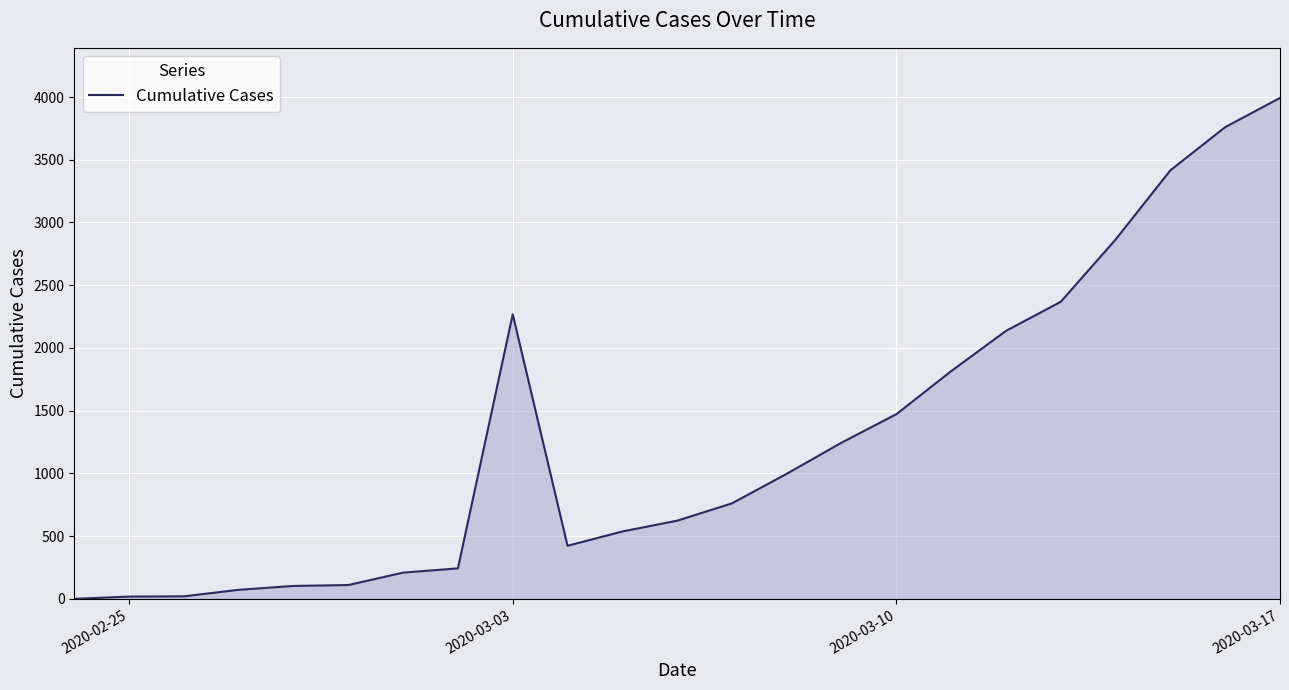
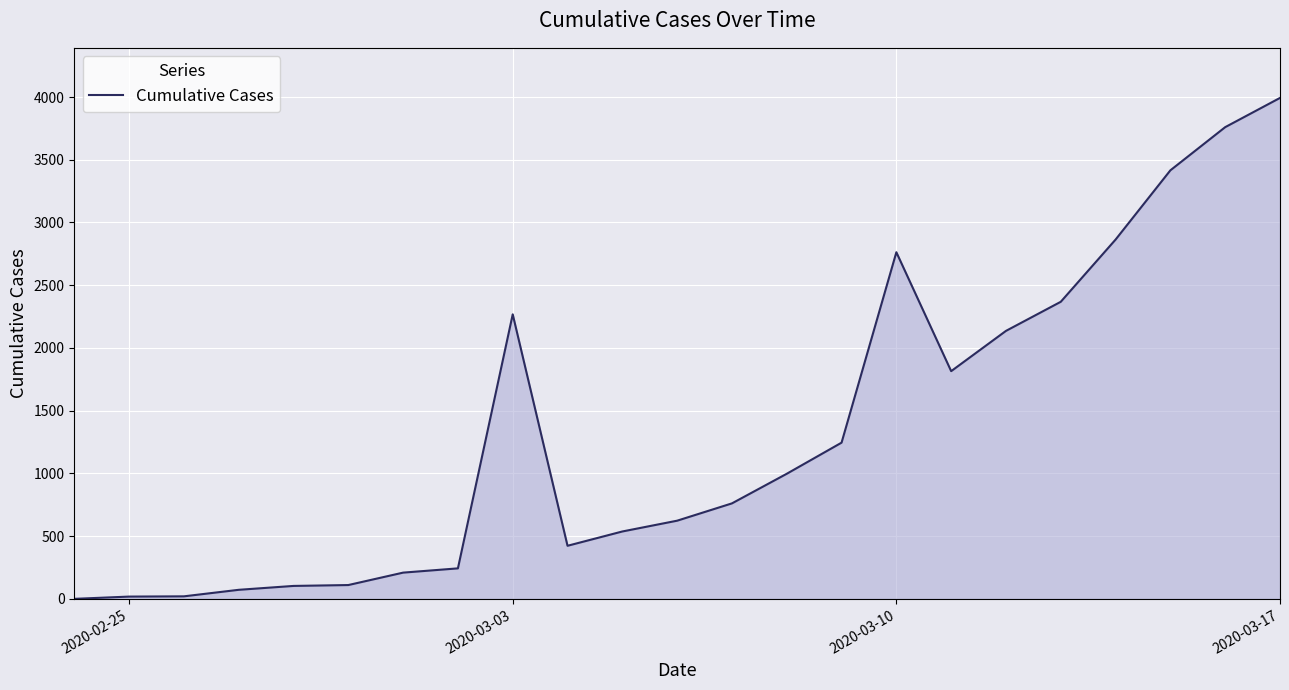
2020-03-10: 1470 -> 2760
